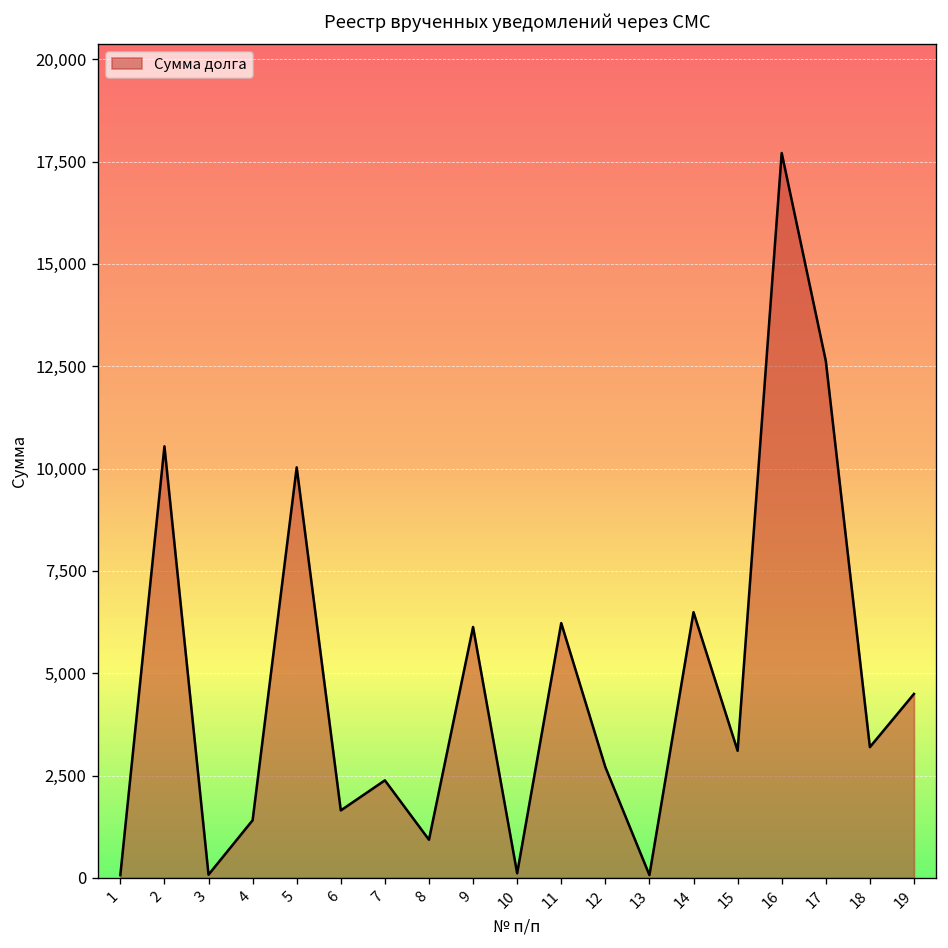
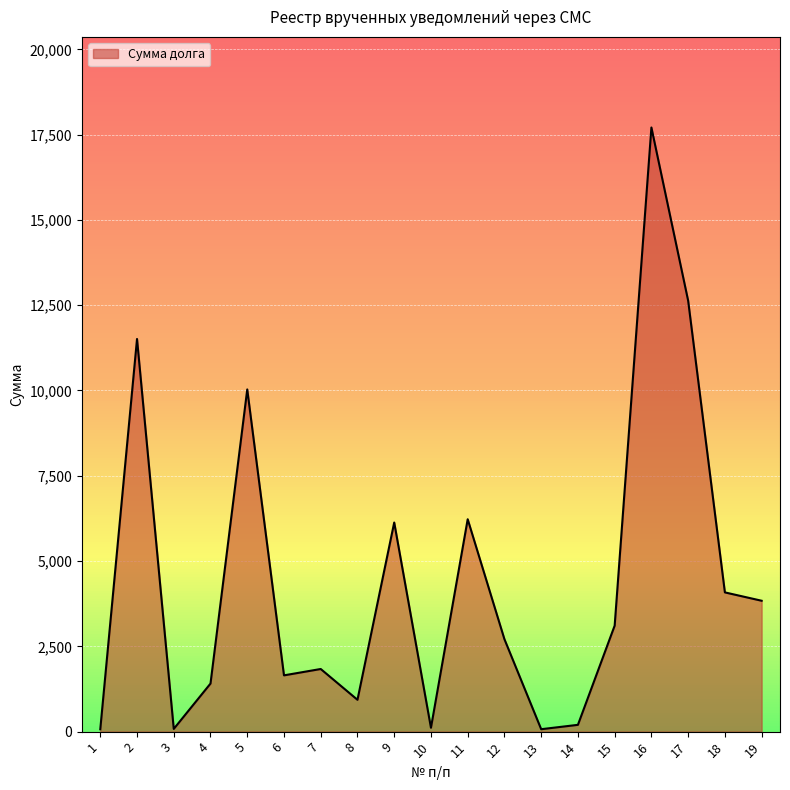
2: 10,500 -> 11,500
7: 2,400 -> 1,800
14: 6,500 -> 200
18: 3,200 -> 4,100
19: 4,500 -> 3,800
